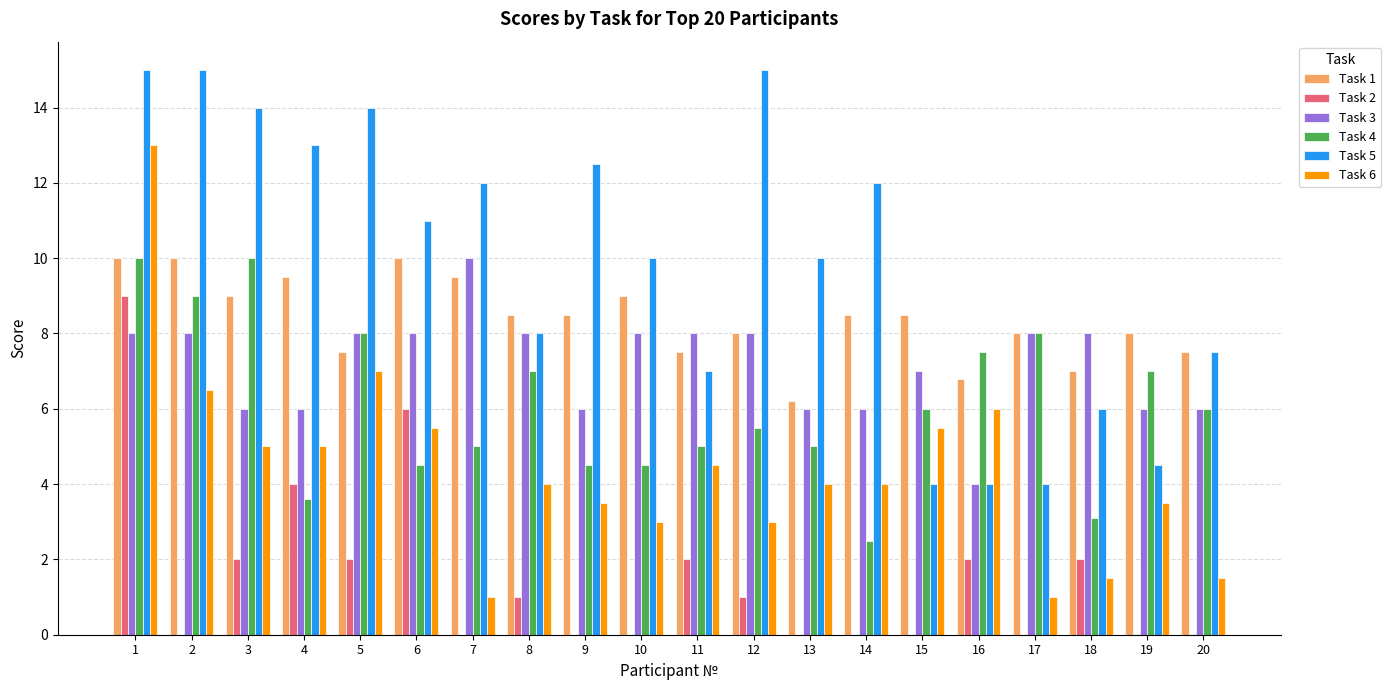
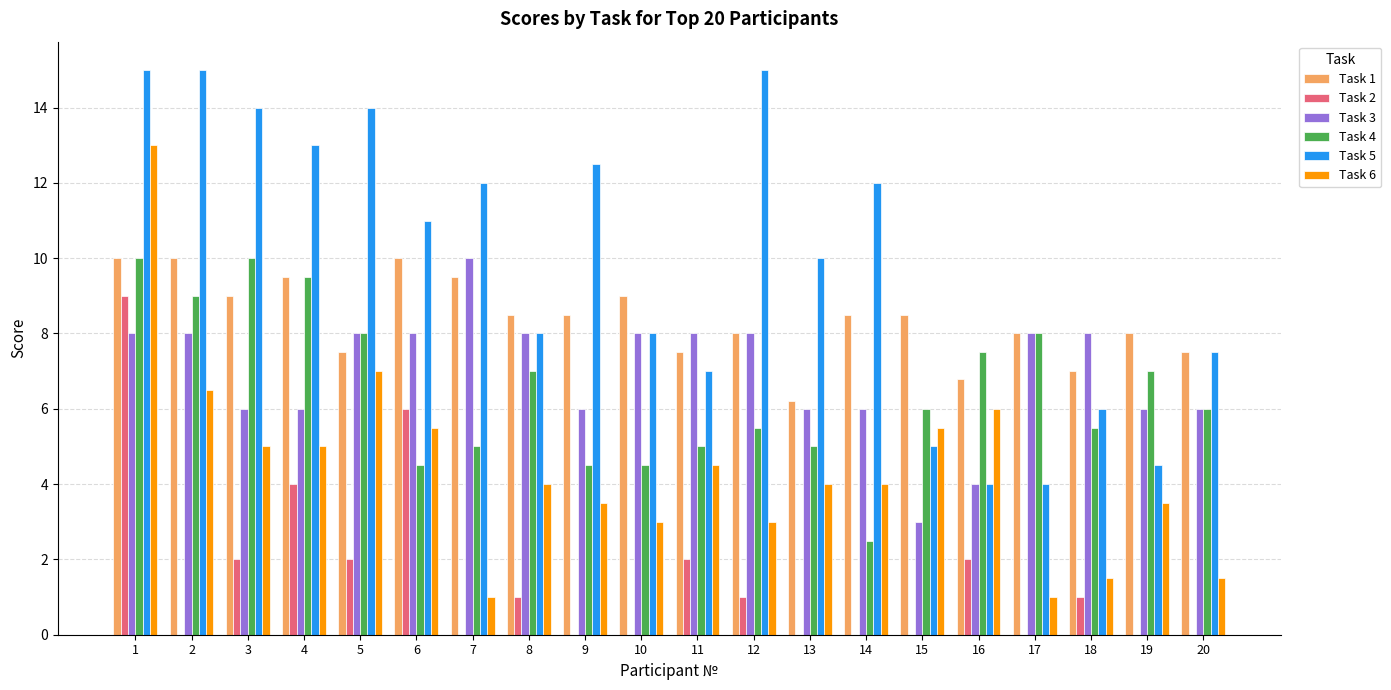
Task 4, 4: 3.6 -> 9.5
Task 5, 10: 10 -> 8
Task 3, 15: 7 -> 3
Task 5, 15: 4 -> 5
Task 2, 18: 2 -> 1
Task 4, 18: 3.1 -> 5.5
